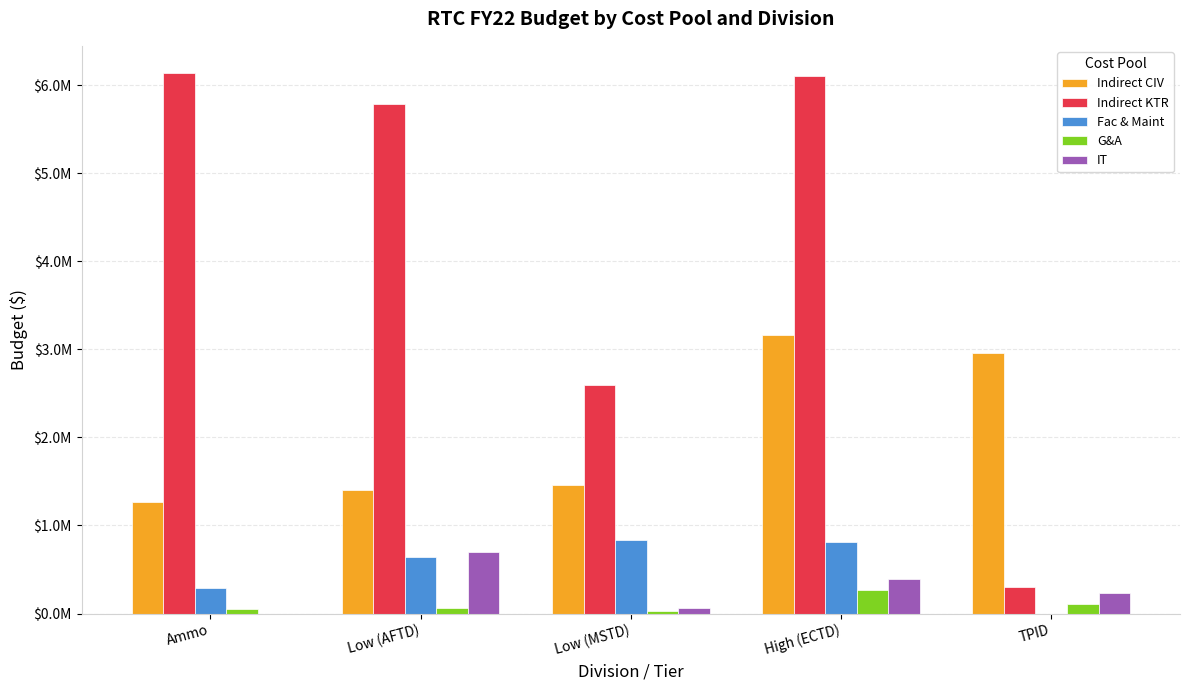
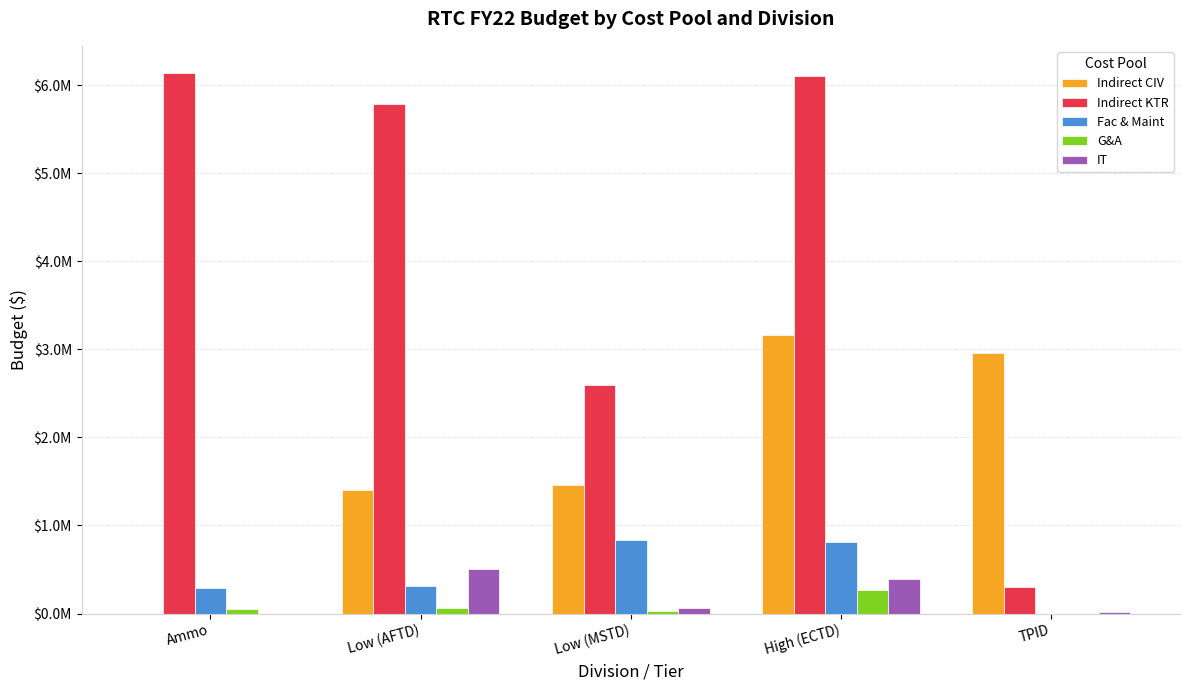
Indirect CIV, Ammo: $1300000 -> $0
Fac & Maint, Low (AFTD): $600000 -> $300000
IT, Low (AFTD): $700000 -> $500000
G&A, TPID: $100000 -> $0
IT, TPID: $200000 -> $0
